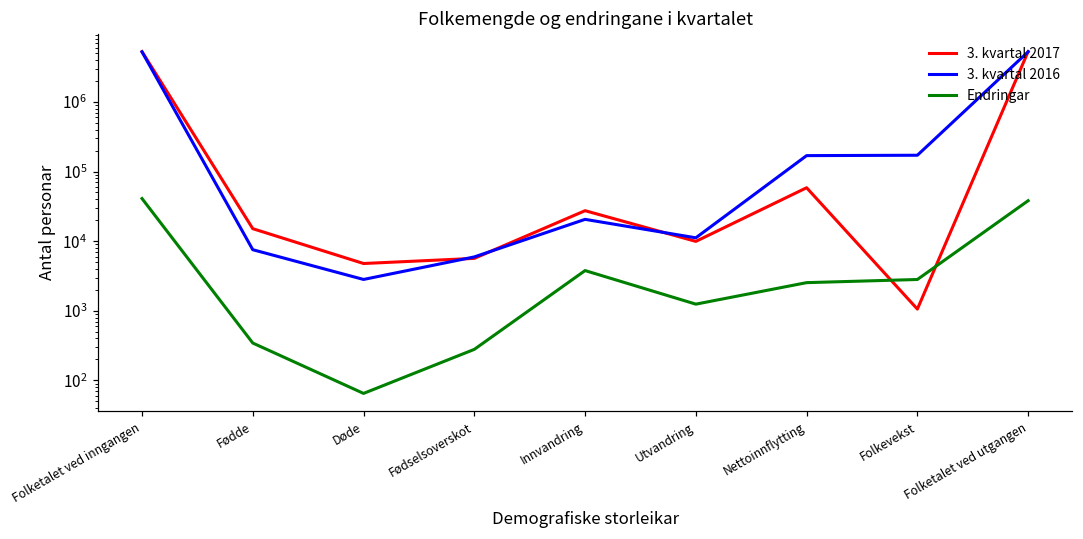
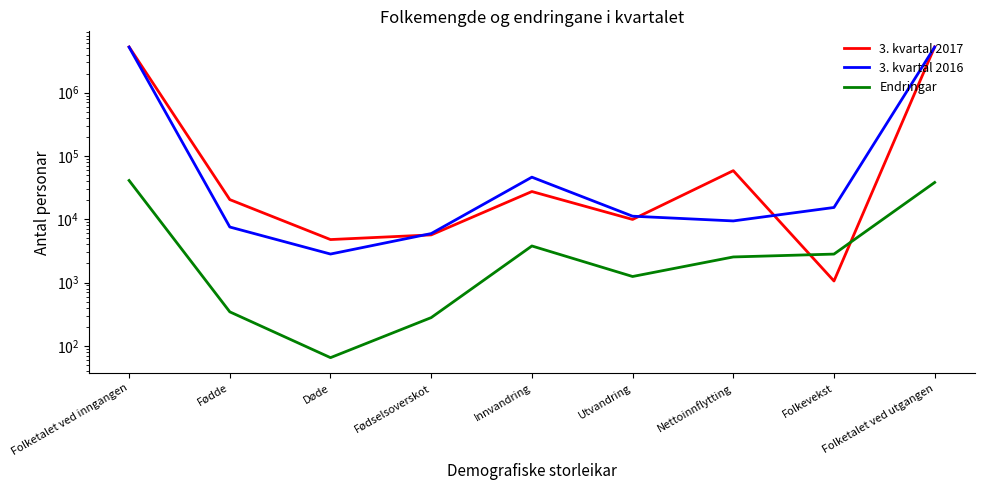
3. kvartal 2017, Fødde: 15000 -> 20000
3. kvartal 2016, Innvandring: 21000 -> 50000
3. kvartal 2016, Nettoinnflytting: 170000 -> 9000
3. kvartal 2016, Folkevekst: 170000 -> 15000
